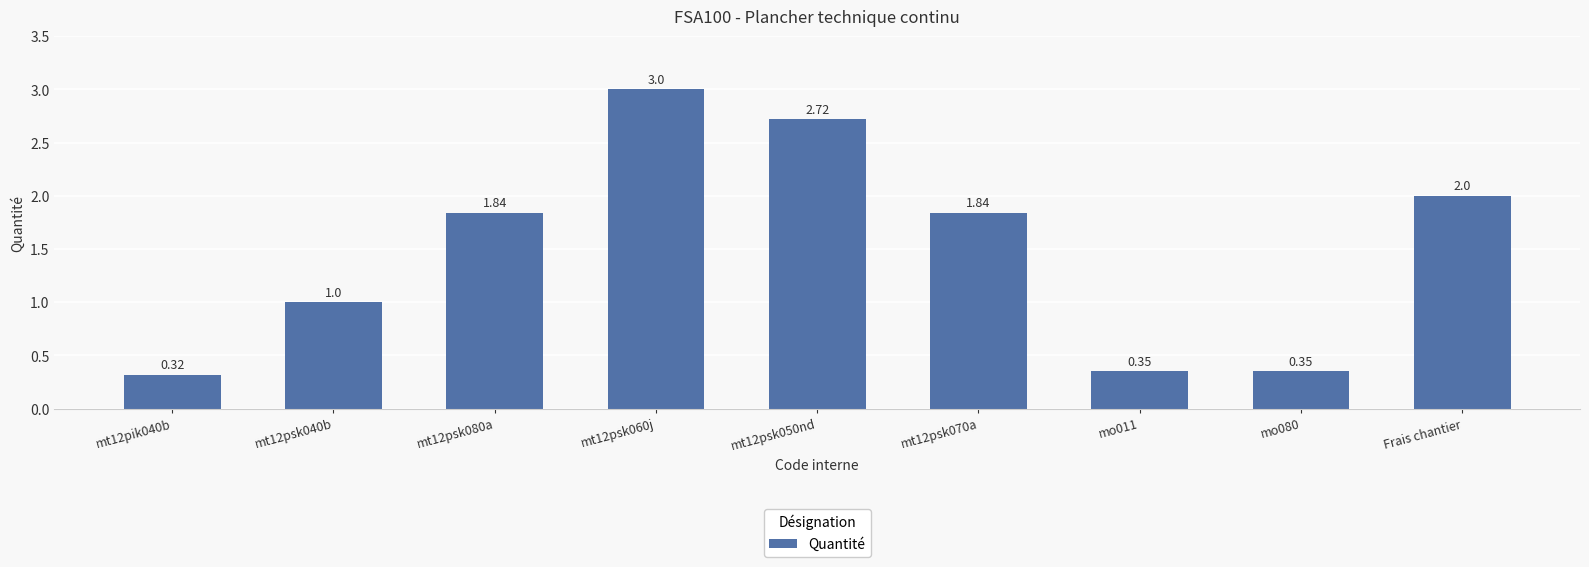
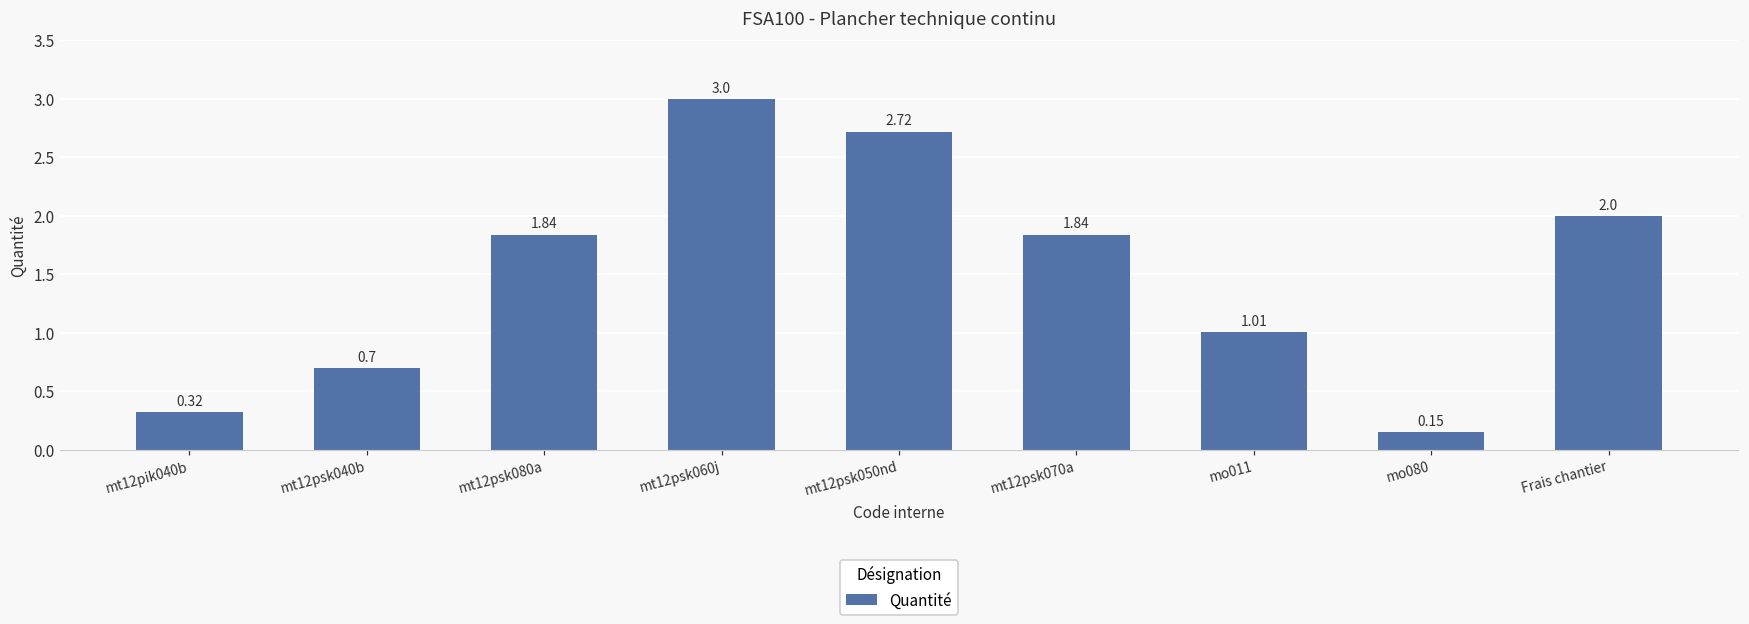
mt12psk040b: 1.0 -> 0.7
mo011: 0.35 -> 1.01
mo080: 0.35 -> 0.15
